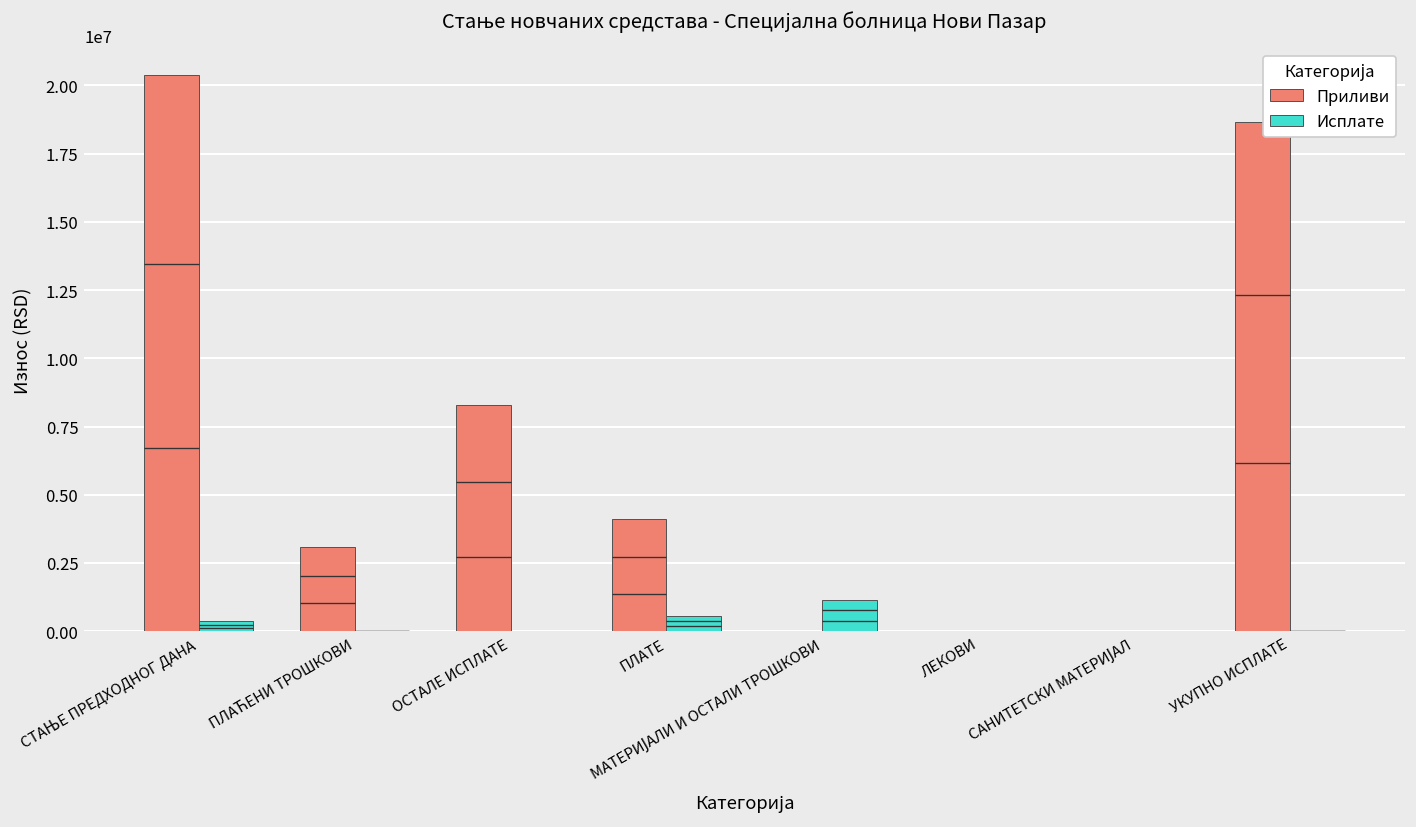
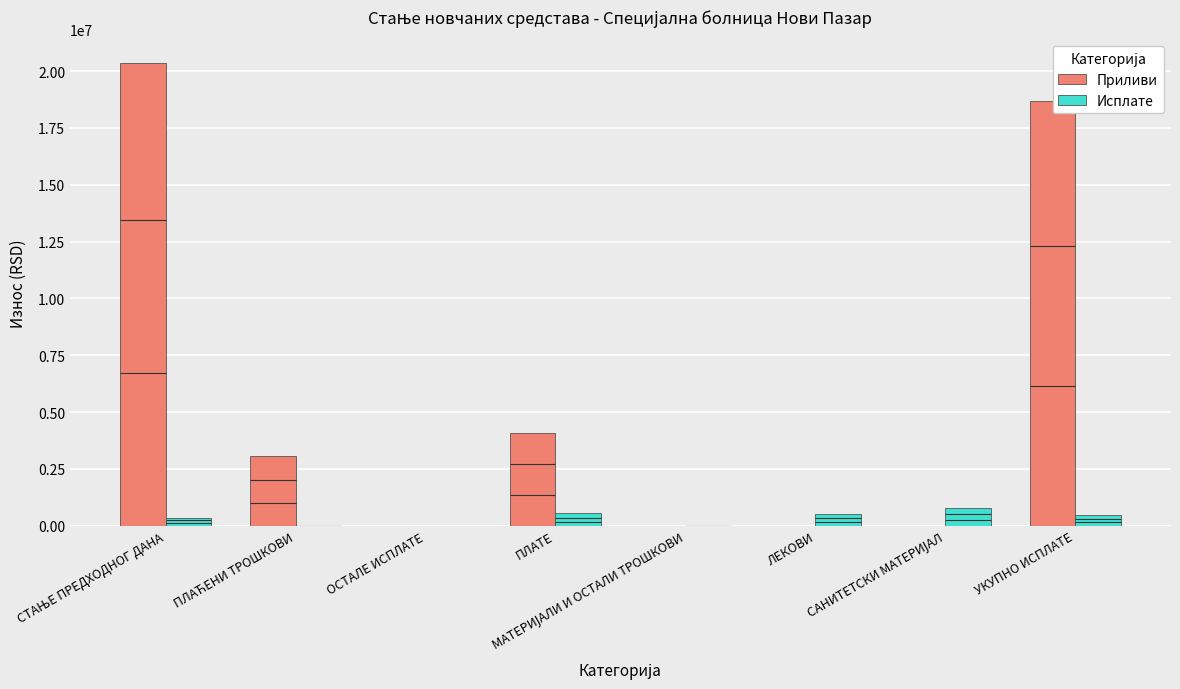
Приливи, ОСТАЛЕ ИСПЛАТЕ: 8300000 -> 0
Исплате, МАТЕРИЈАЛИ И ОСТАЛИ ТРОШКОВИ: 1200000 -> 0
Исплате, ЛЕКОВИ: 0 -> 500000
Исплате, САНИТЕТСКИ МАТЕРИЈАЛ: 0 -> 800000
Исплате, УКУПНО ИСПЛАТЕ: 0 -> 500000
